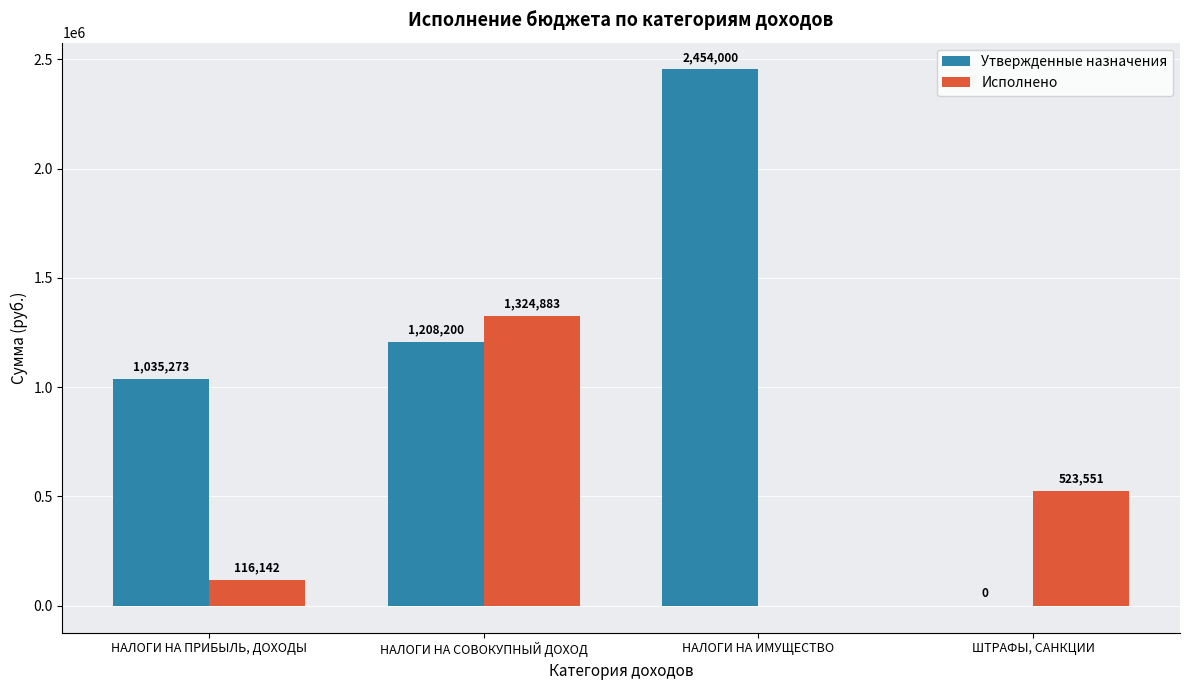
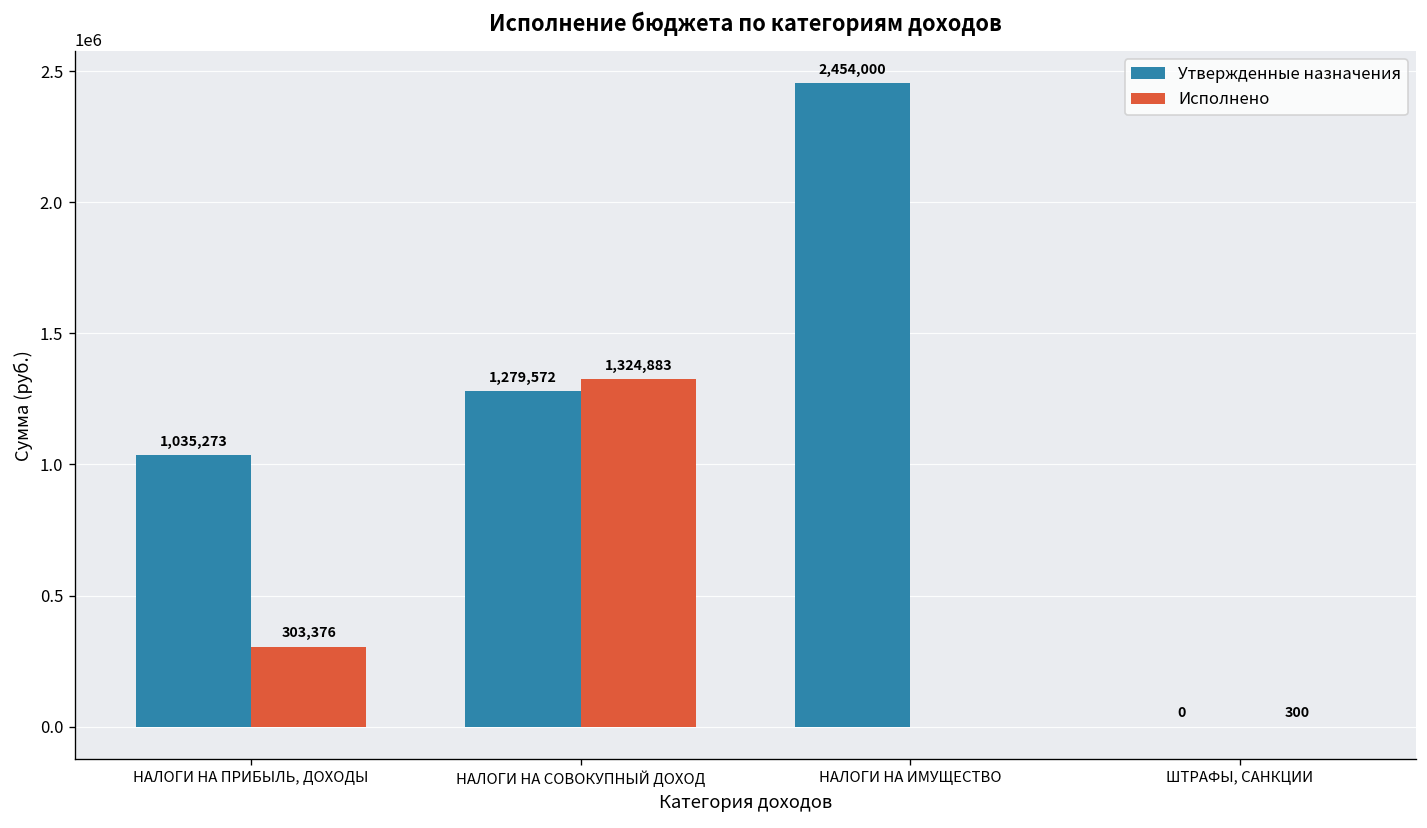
Исполнено, НАЛОГИ НА ПРИБЫЛЬ, ДОХОДЫ: 116,142 -> 303,376
Утвержденные назначения, НАЛОГИ НА СОВОКУПНЫЙ ДОХОД: 1,208,200 -> 1,279,572
Исполнено, ШТРАФЫ, САНКЦИИ: 523,551 -> 300
